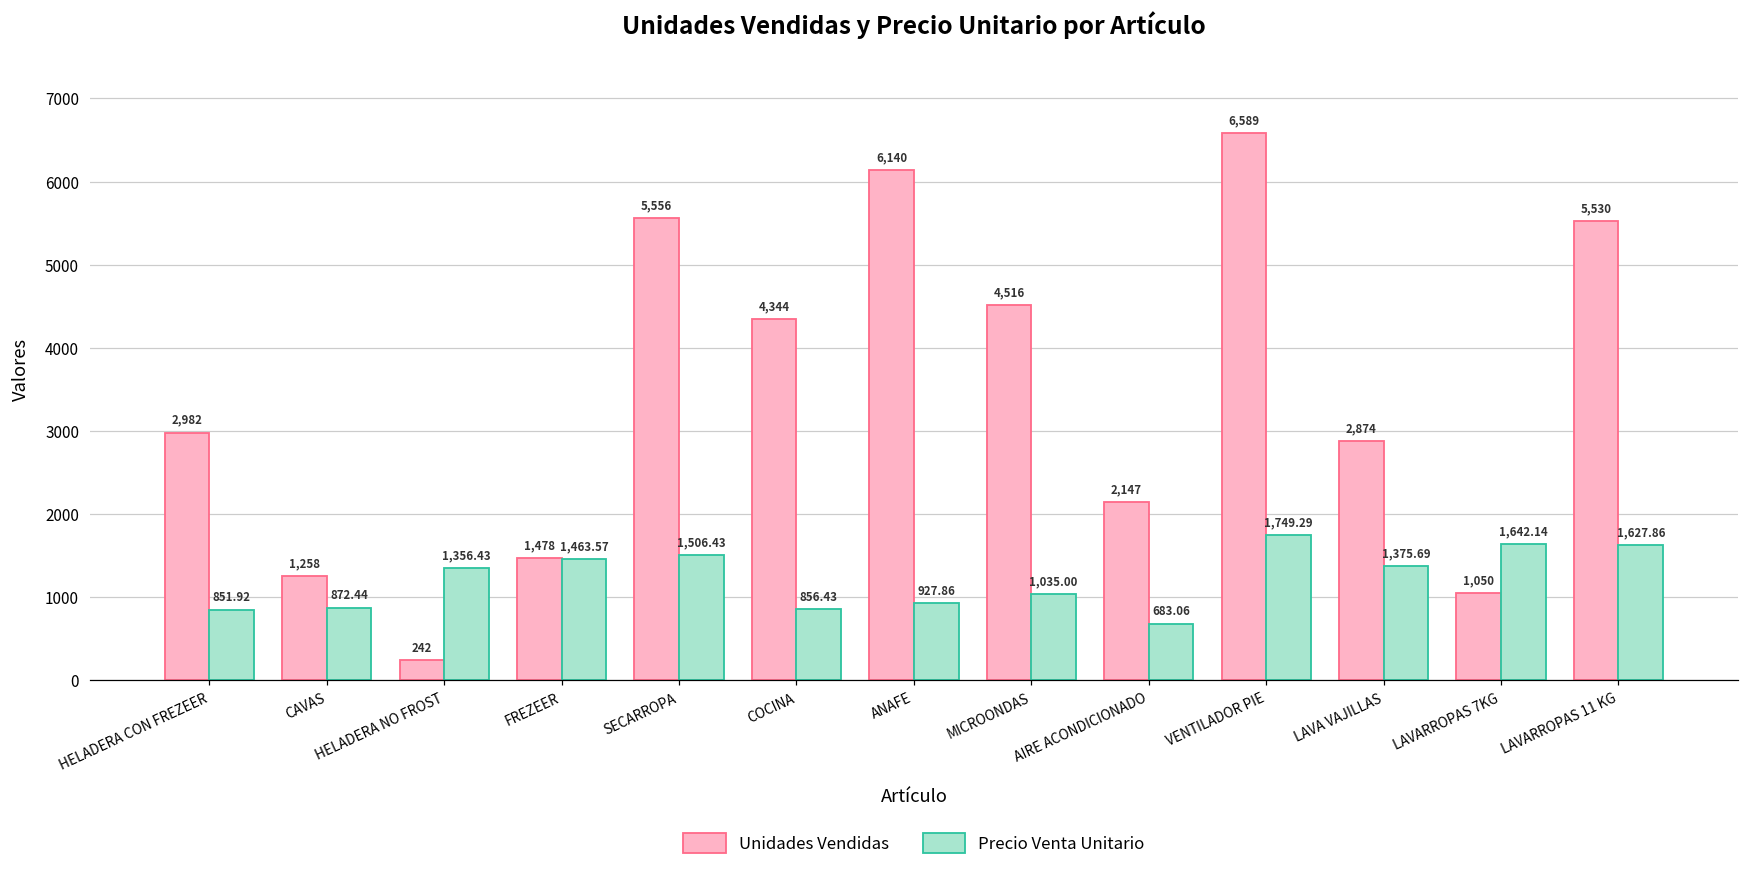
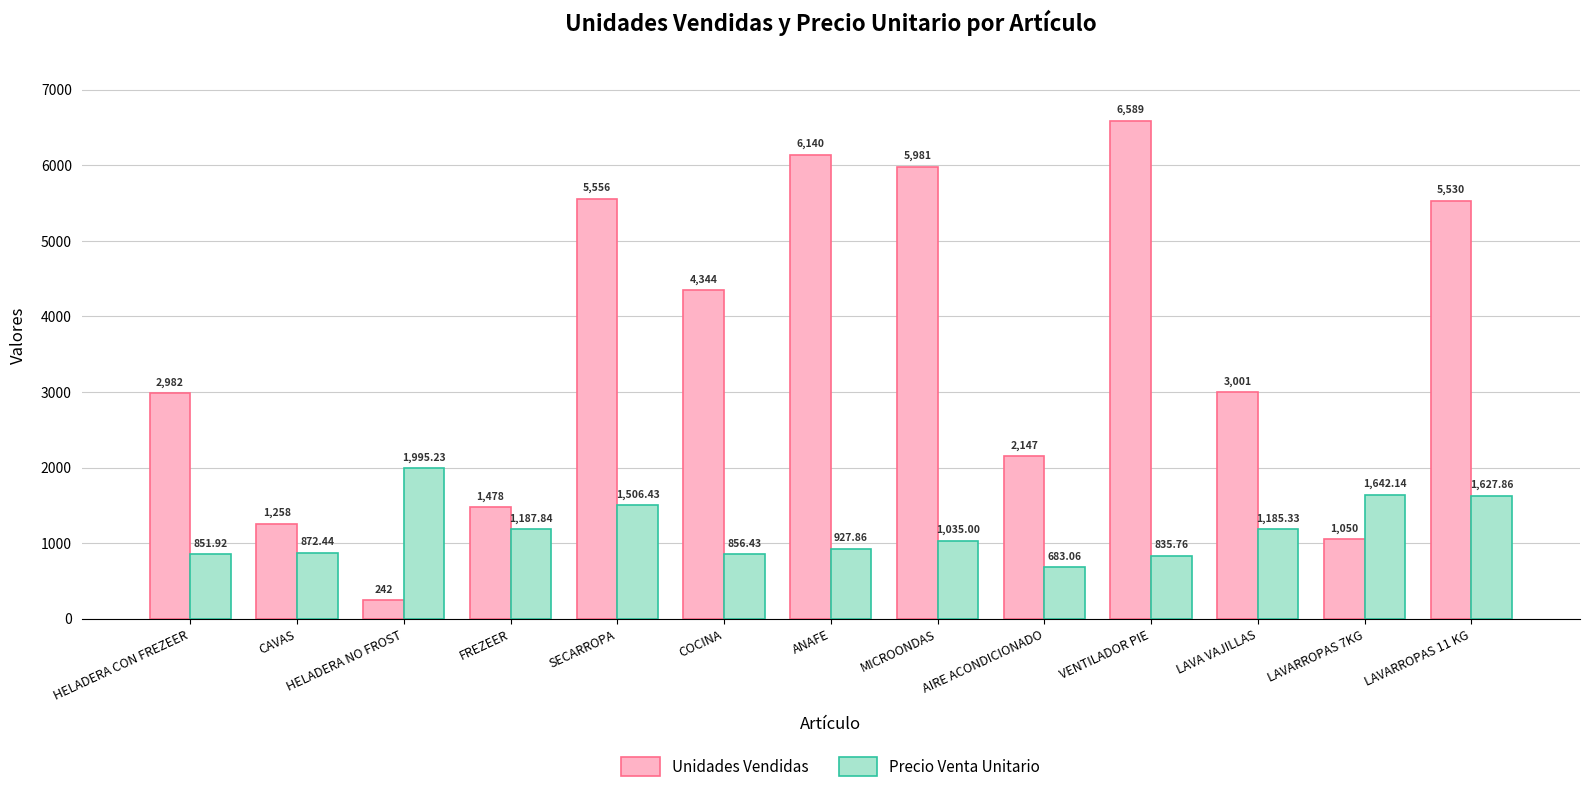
Precio Venta Unitario, HELADERA NO FROST: 1,356.43 -> 1,995.23
Precio Venta Unitario, FREZEER: 1,463.57 -> 1,187.84
Unidades Vendidas, MICROONDAS: 4,516 -> 5,981
Precio Venta Unitario, VENTILADOR PIE: 1,749.29 -> 835.76
Unidades Vendidas, LAVA VAJILLAS: 2,874 -> 3,001
Precio Venta Unitario, LAVA VAJILLAS: 1,375.69 -> 1,185.33
